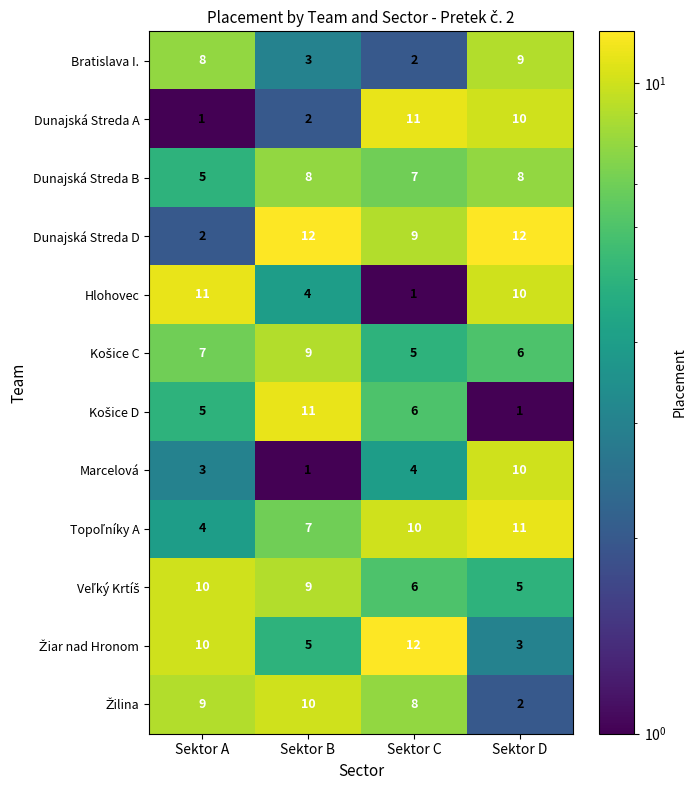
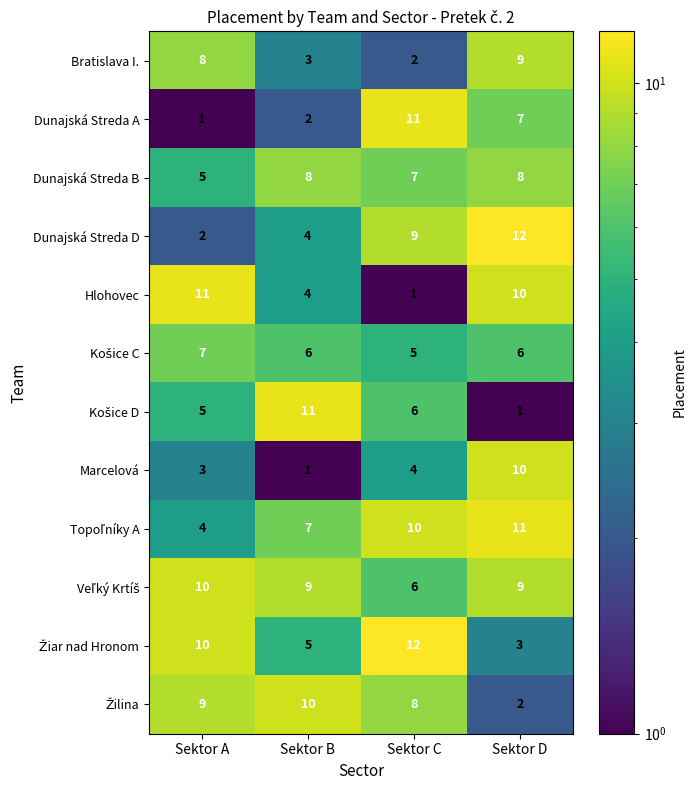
Dunajská Streda A, Sektor D: 10 -> 7
Dunajská Streda D, Sektor B: 12 -> 4
Košice C, Sektor B: 9 -> 6
Veľký Krtíš, Sektor D: 5 -> 9
